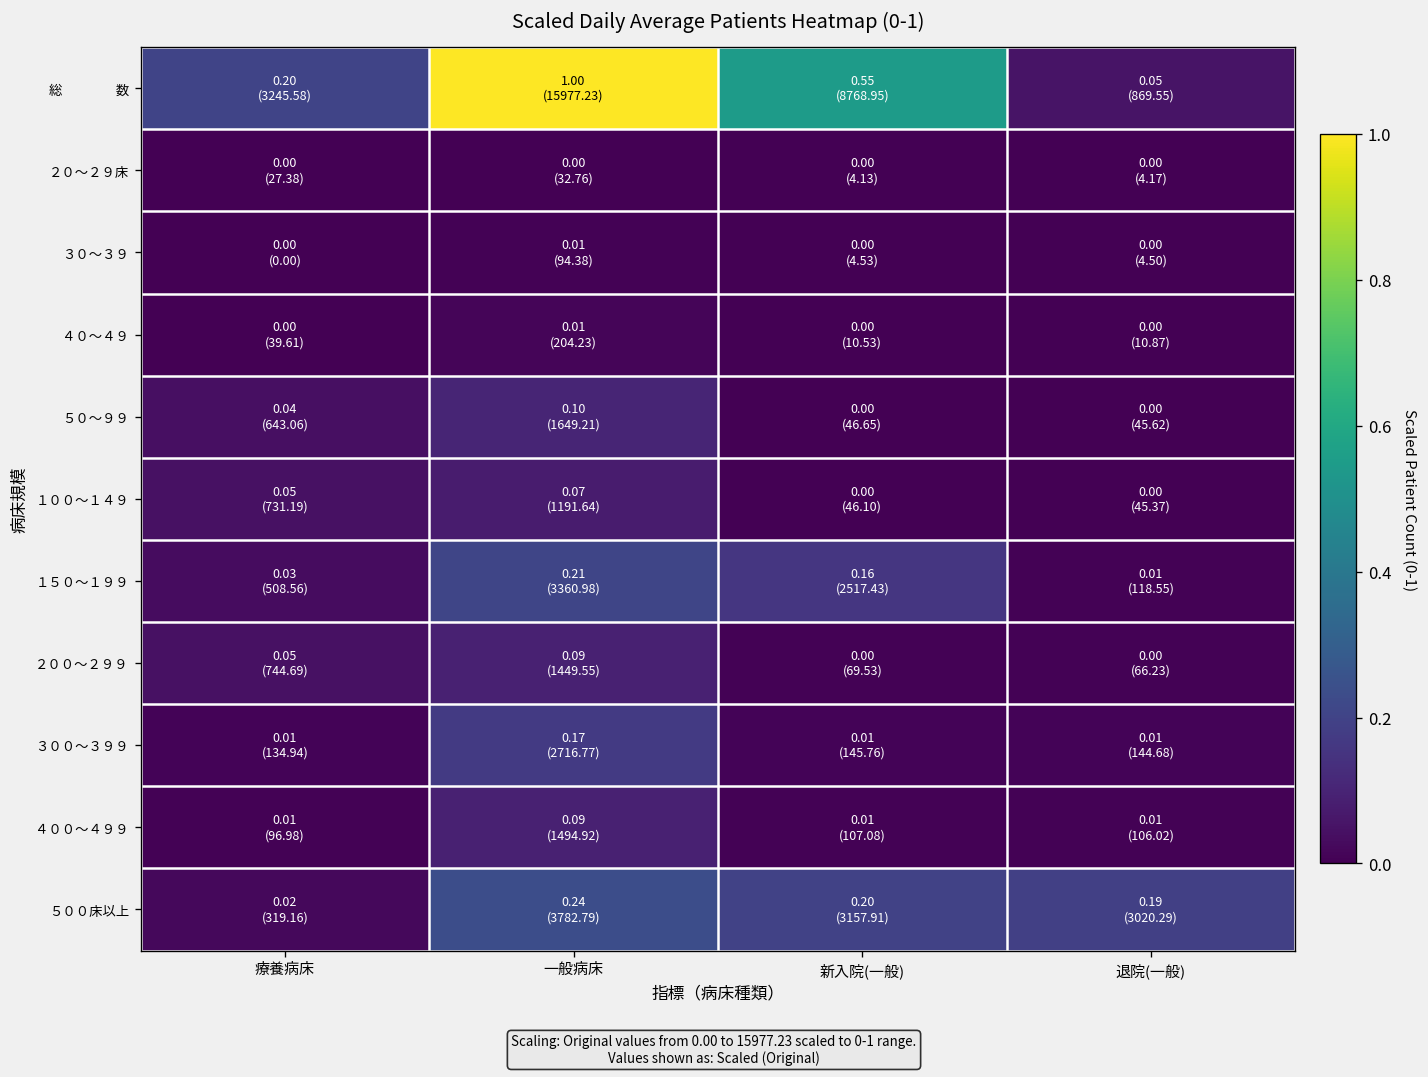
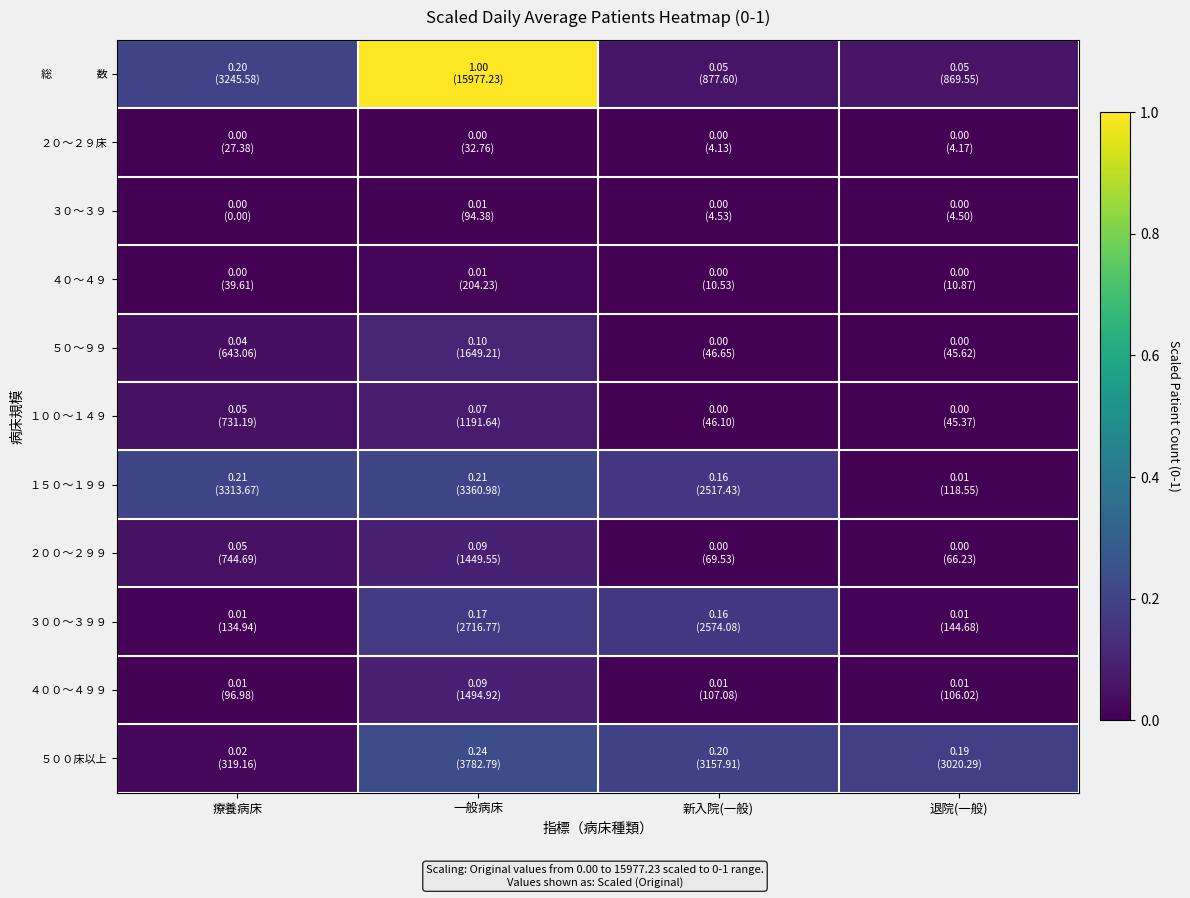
総 数, 新入院(一般): 0.55 (8768.95) -> 0.05 (877.60)
１５０～１９９, 療養病床: 0.03 (508.56) -> 0.21 (3313.67)
３００～３９９, 新入院(一般): 0.01 (145.76) -> 0.16 (2574.08)
